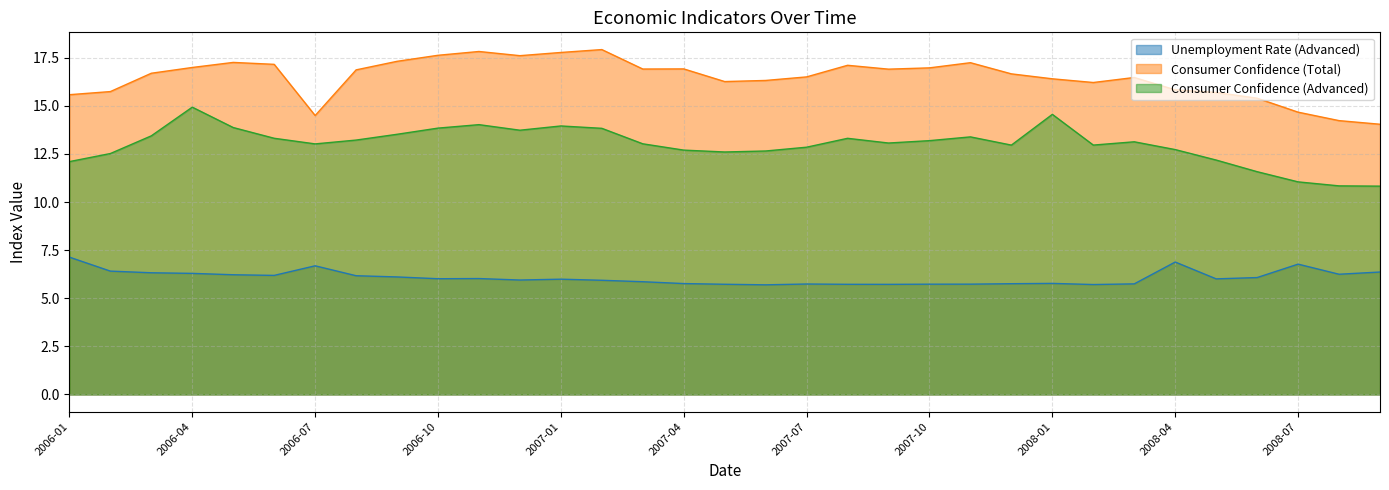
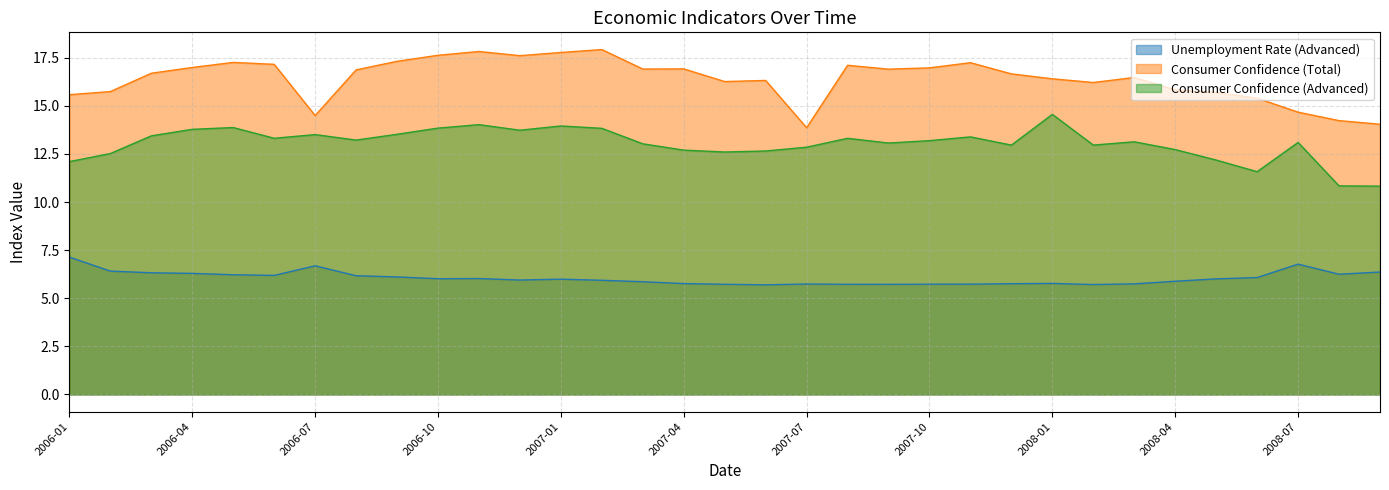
Consumer Confidence (Advanced), 2006-04: 14.9 -> 13.8
Consumer Confidence (Advanced), 2006-07: 13.0 -> 13.5
Consumer Confidence (Total), 2007-07: 16.5 -> 13.9
Unemployment Rate (Advanced), 2008-04: 6.9 -> 5.9
Consumer Confidence (Advanced), 2008-07: 11.0 -> 13.1
